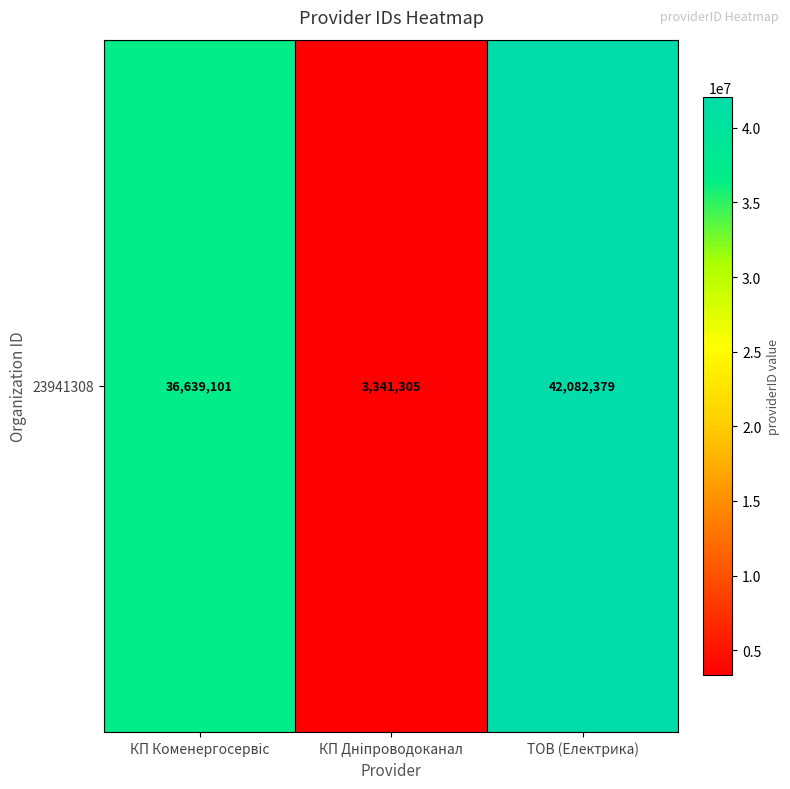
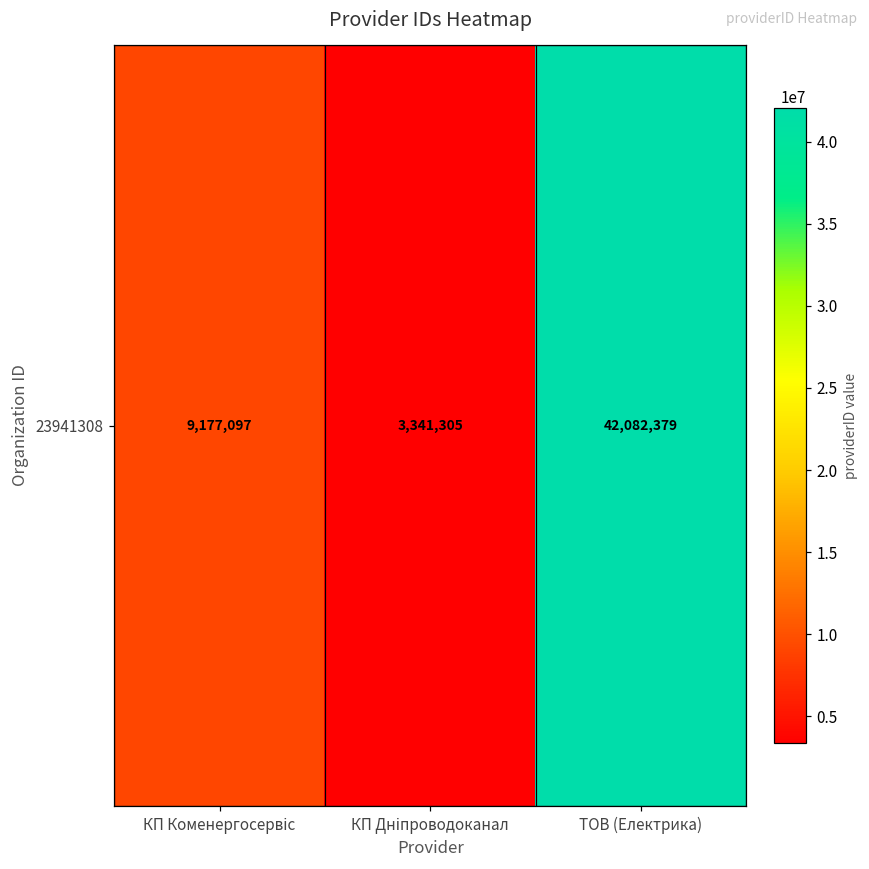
23941308, КП Коменергосервіс: 36,639,101 -> 9,177,097
